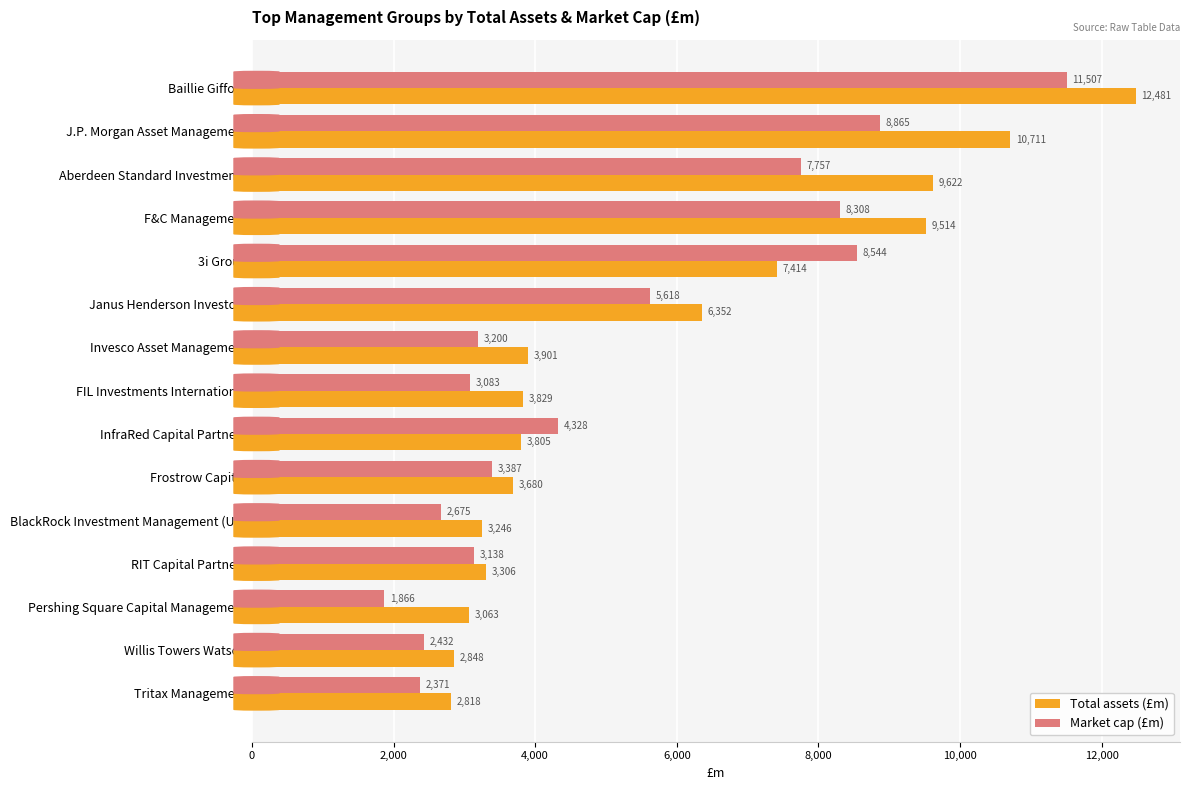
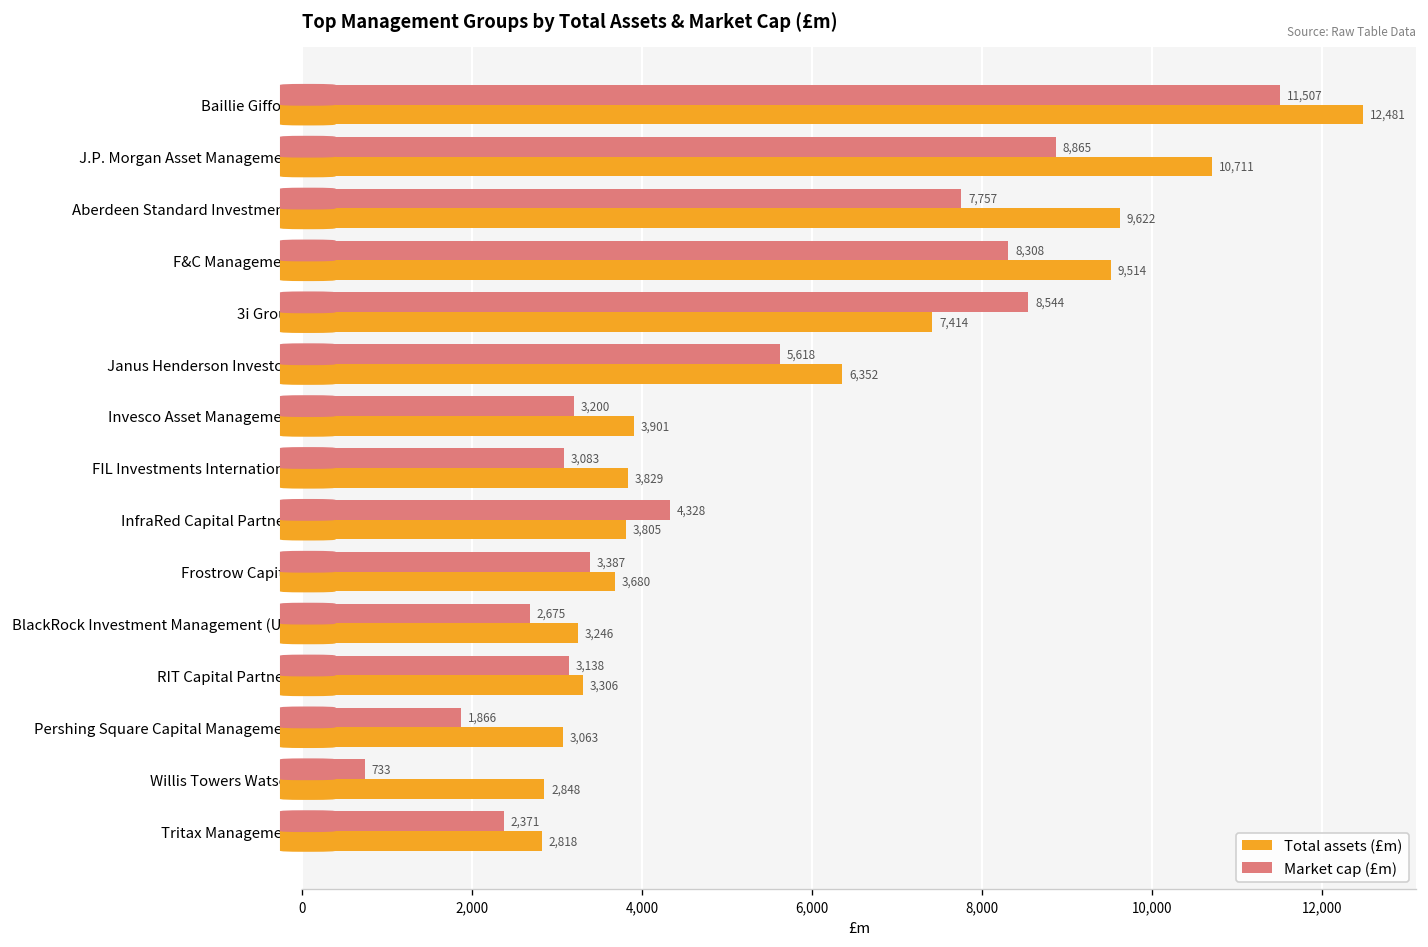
Market cap (£m), Willis Towers Watson: 2,432 -> 733
